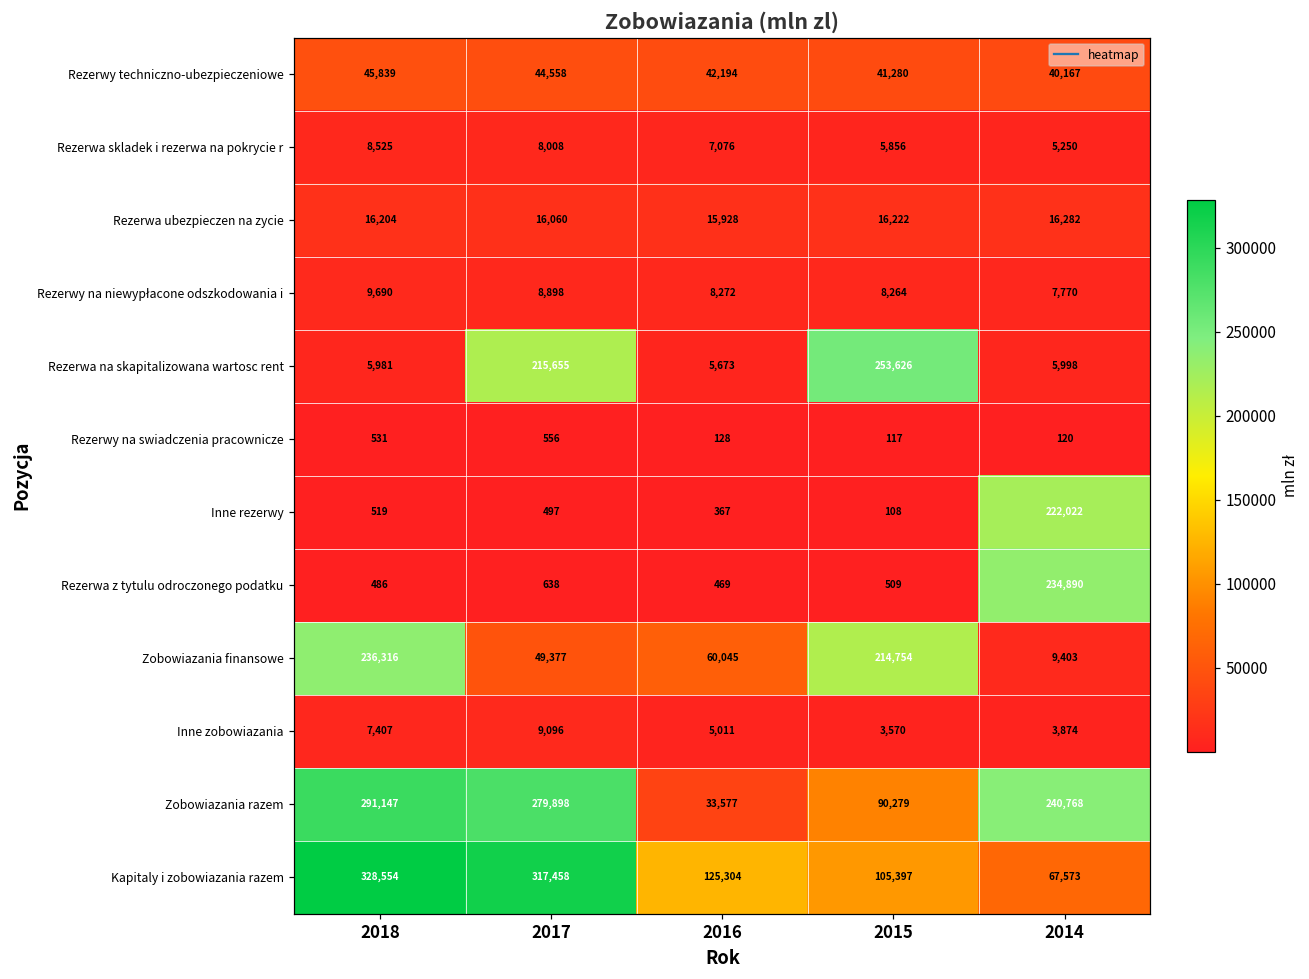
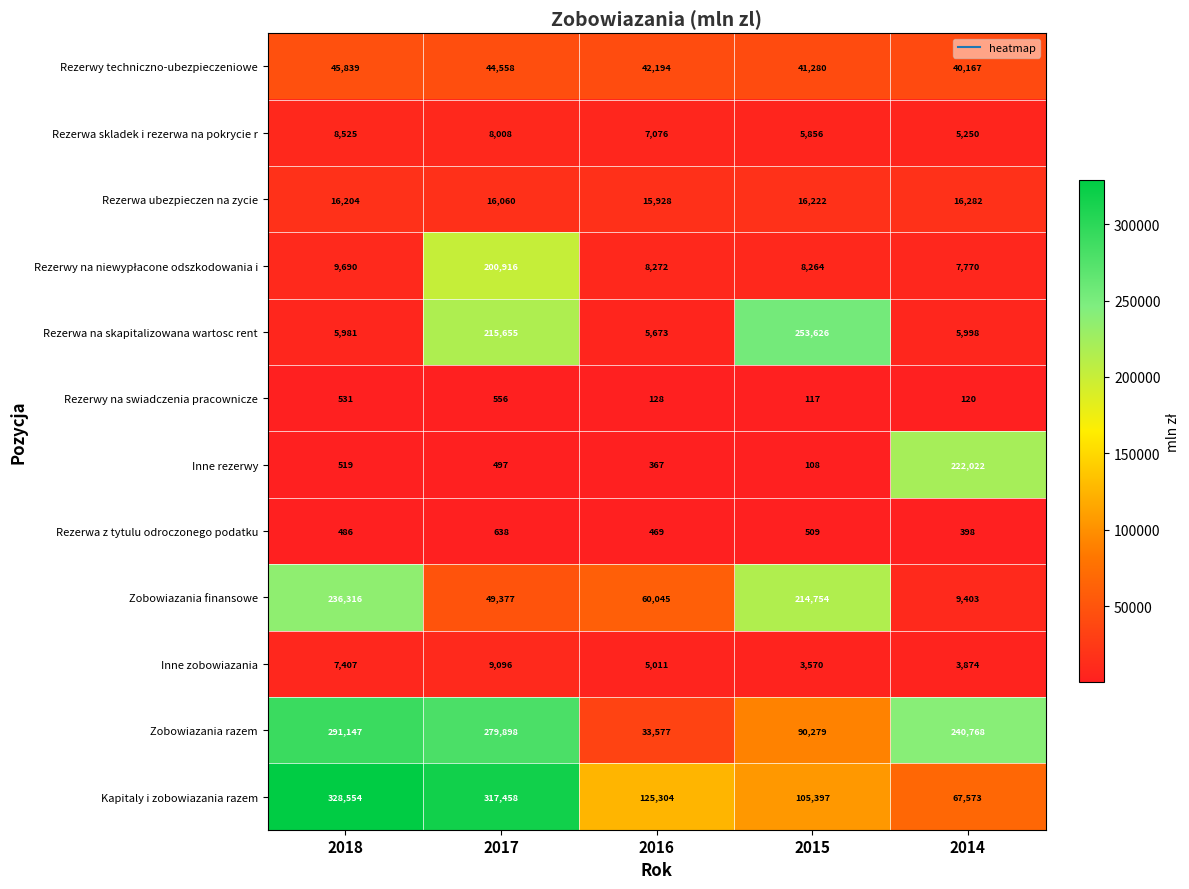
Rezerwy na niewypłacone odszkodowania i, 2017: 8,898 -> 200,916
Rezerwa z tytulu odroczonego podatku, 2014: 234,890 -> 398
